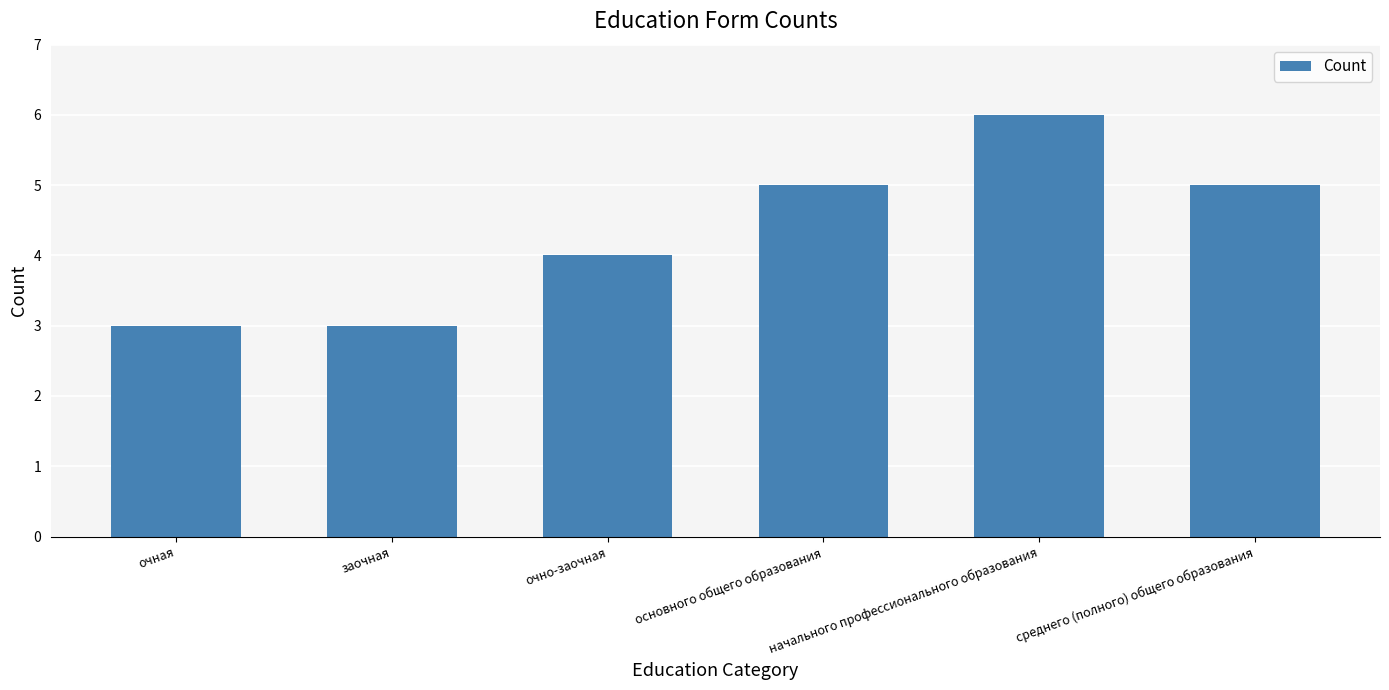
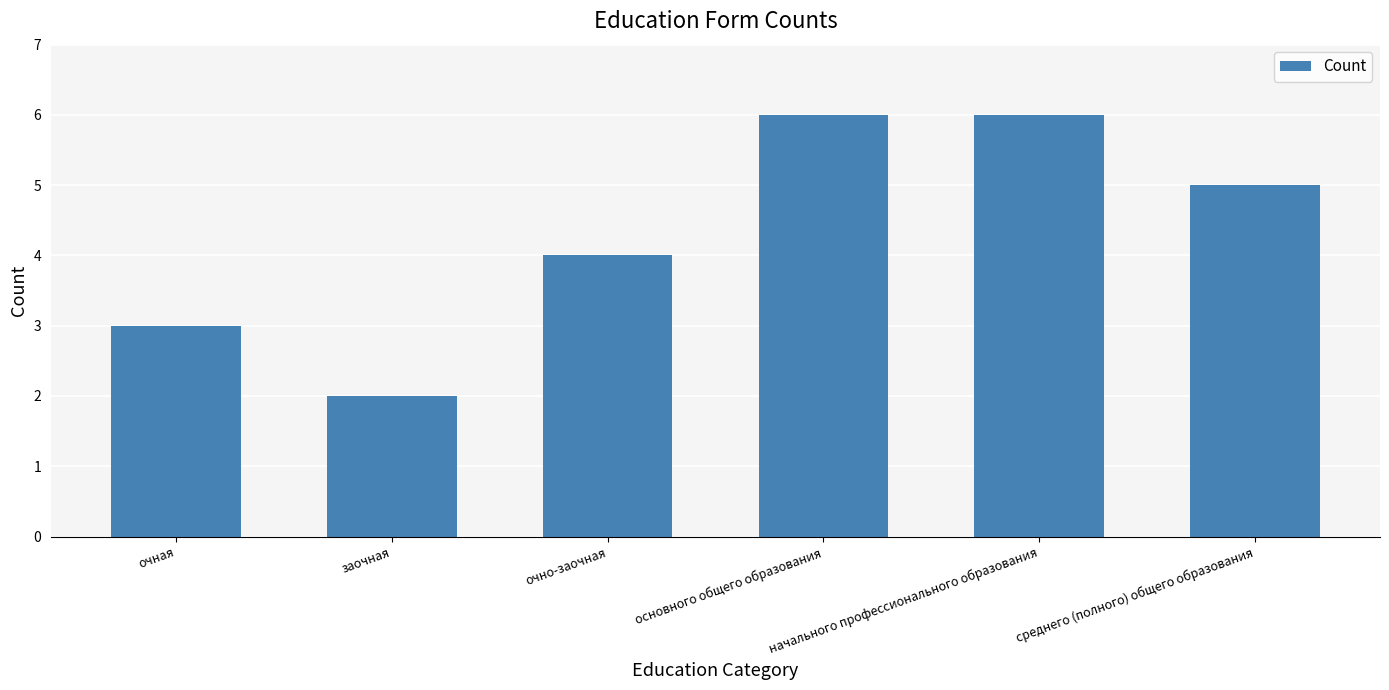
заочная: 3 -> 2
основного общего образования: 5 -> 6
